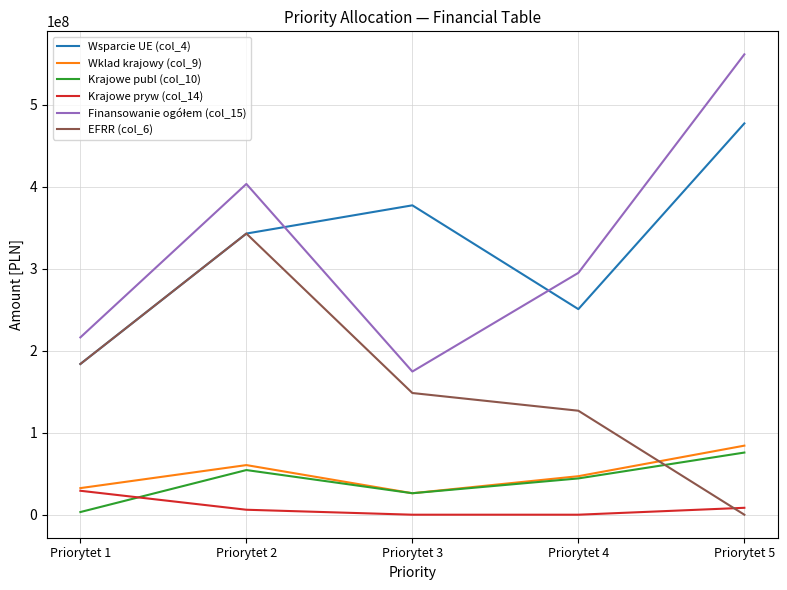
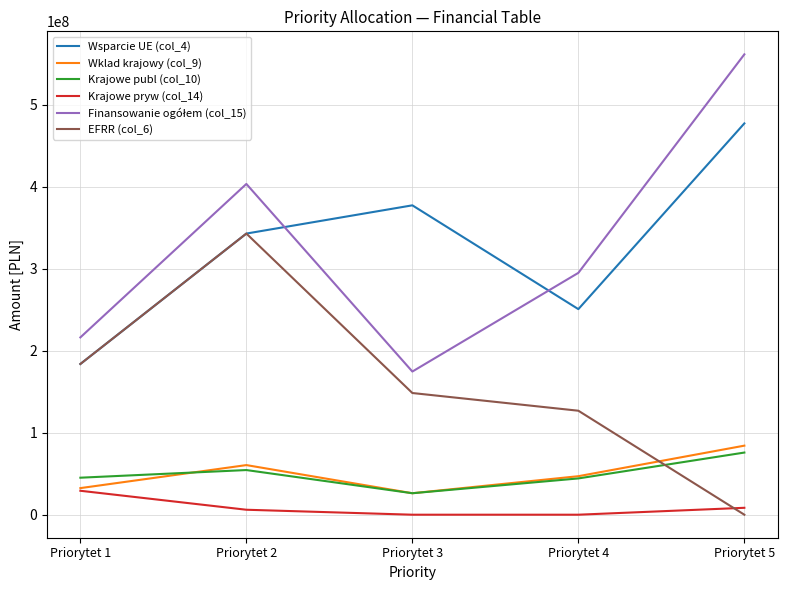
Krajowe publ (col_10), Priorytet 1: 0 -> 50000000
